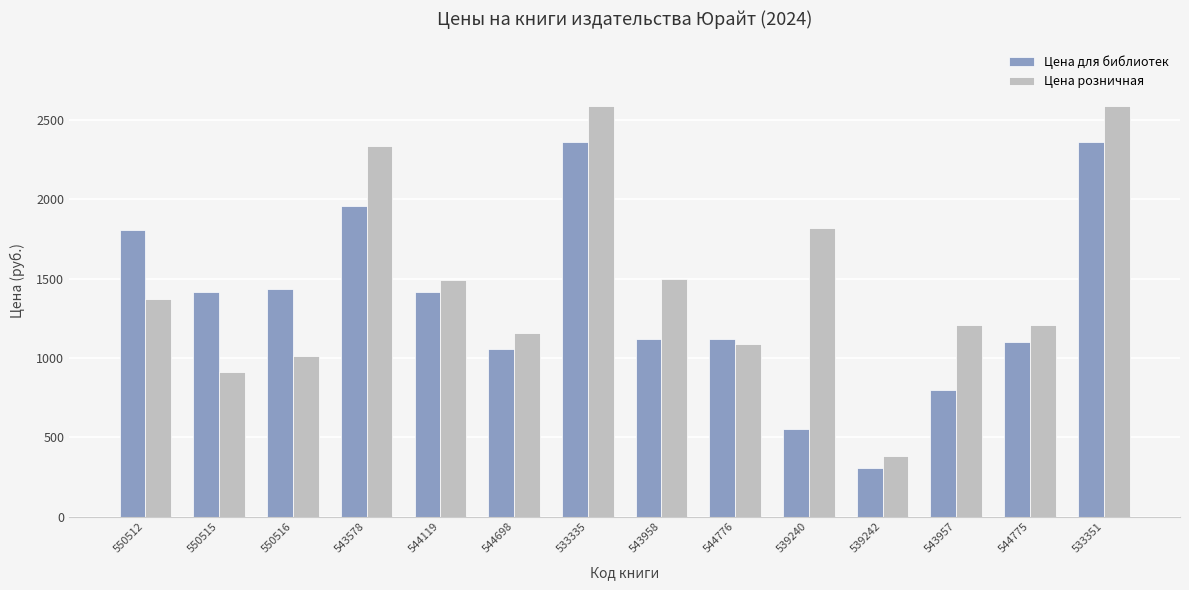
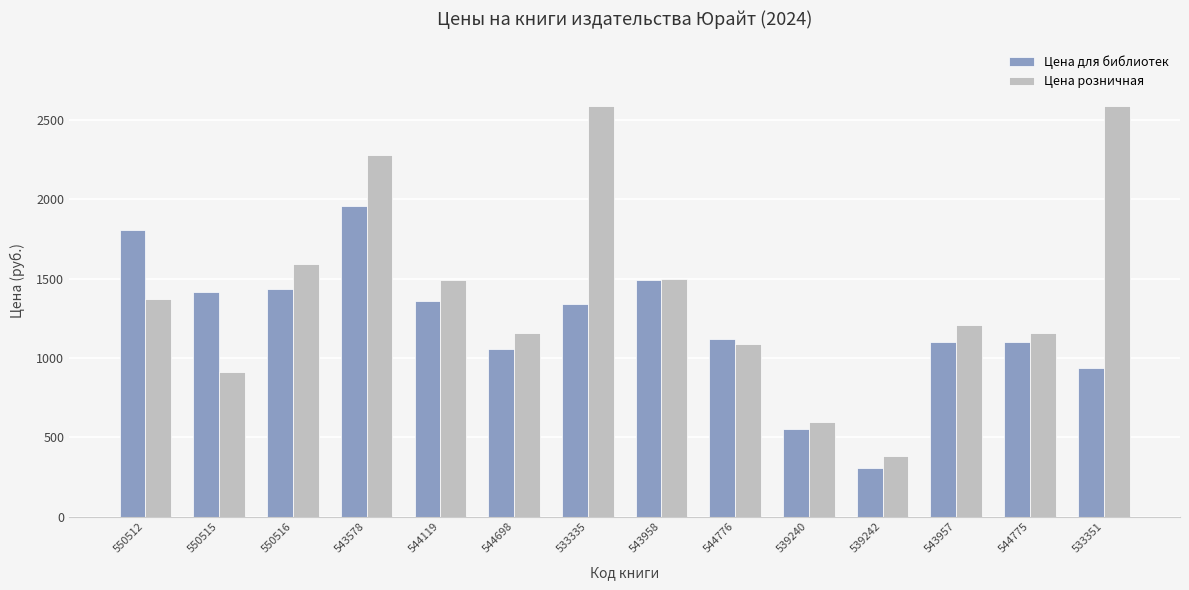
Цена розничная, 550516: 1010 -> 1590
Цена розничная, 543578: 2330 -> 2280
Цена для библиотек, 544119: 1420 -> 1360
Цена для библиотек, 533335: 2360 -> 1340
Цена для библиотек, 543958: 1120 -> 1490
Цена розничная, 539240: 1820 -> 600
Цена для библиотек, 543957: 800 -> 1100
Цена розничная, 544775: 1210 -> 1160
Цена для библиотек, 533351: 2360 -> 940
